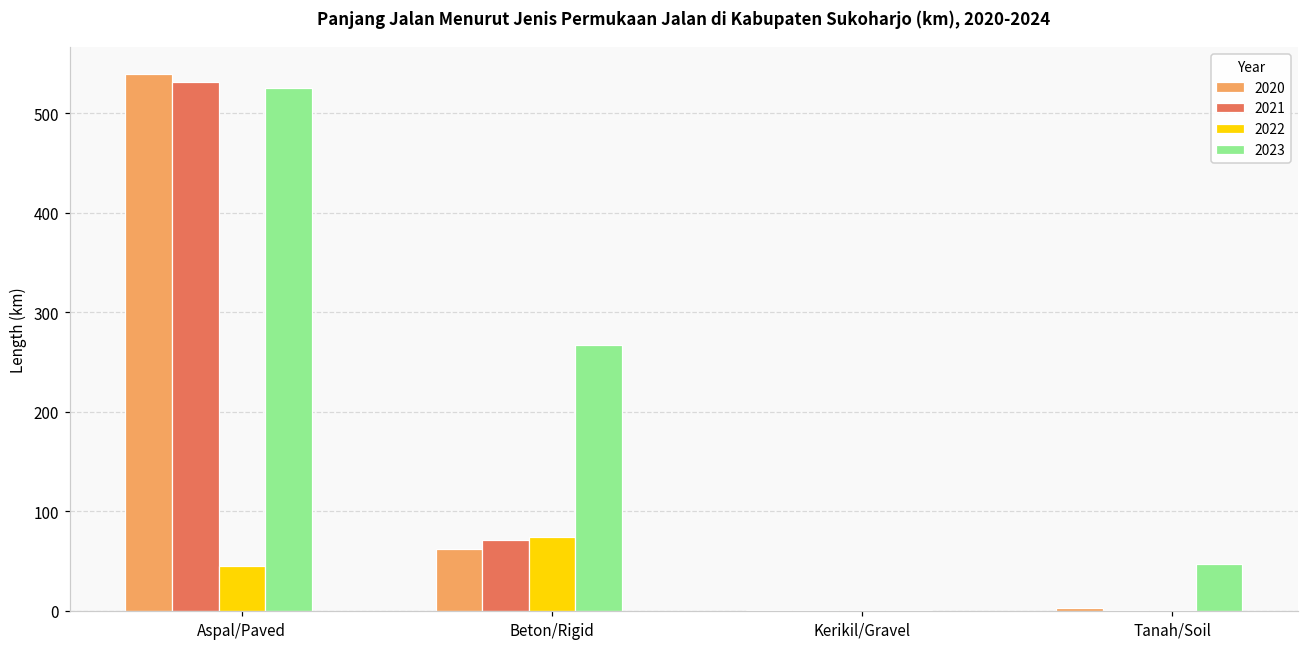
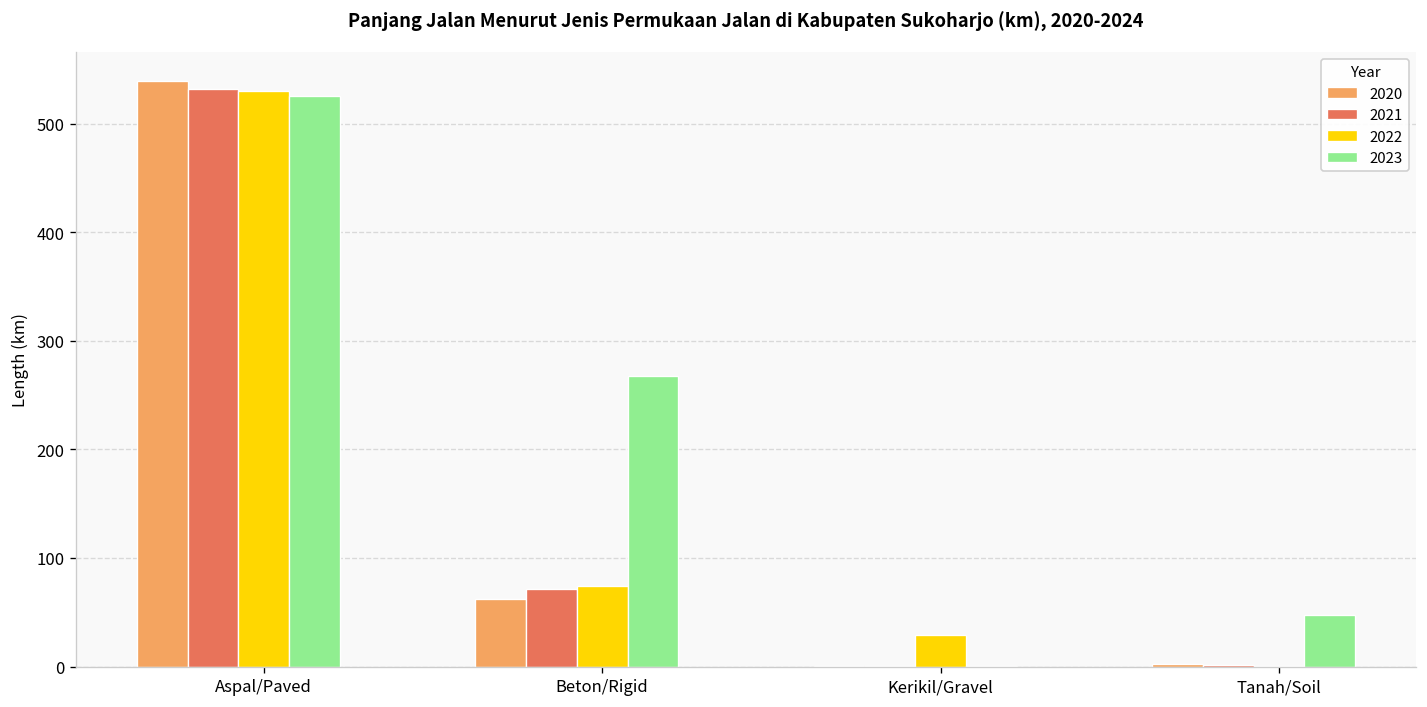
2022, Aspal/Paved: 40 -> 530
2022, Kerikil/Gravel: 0 -> 30
